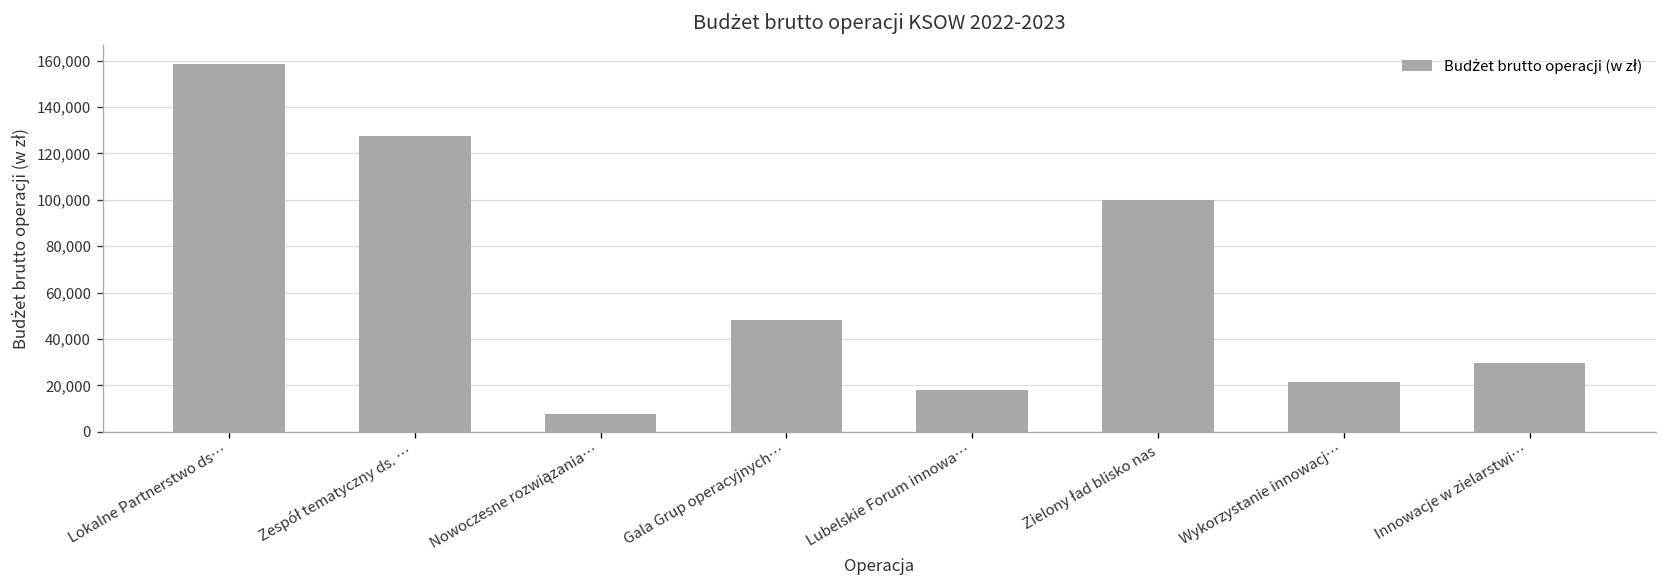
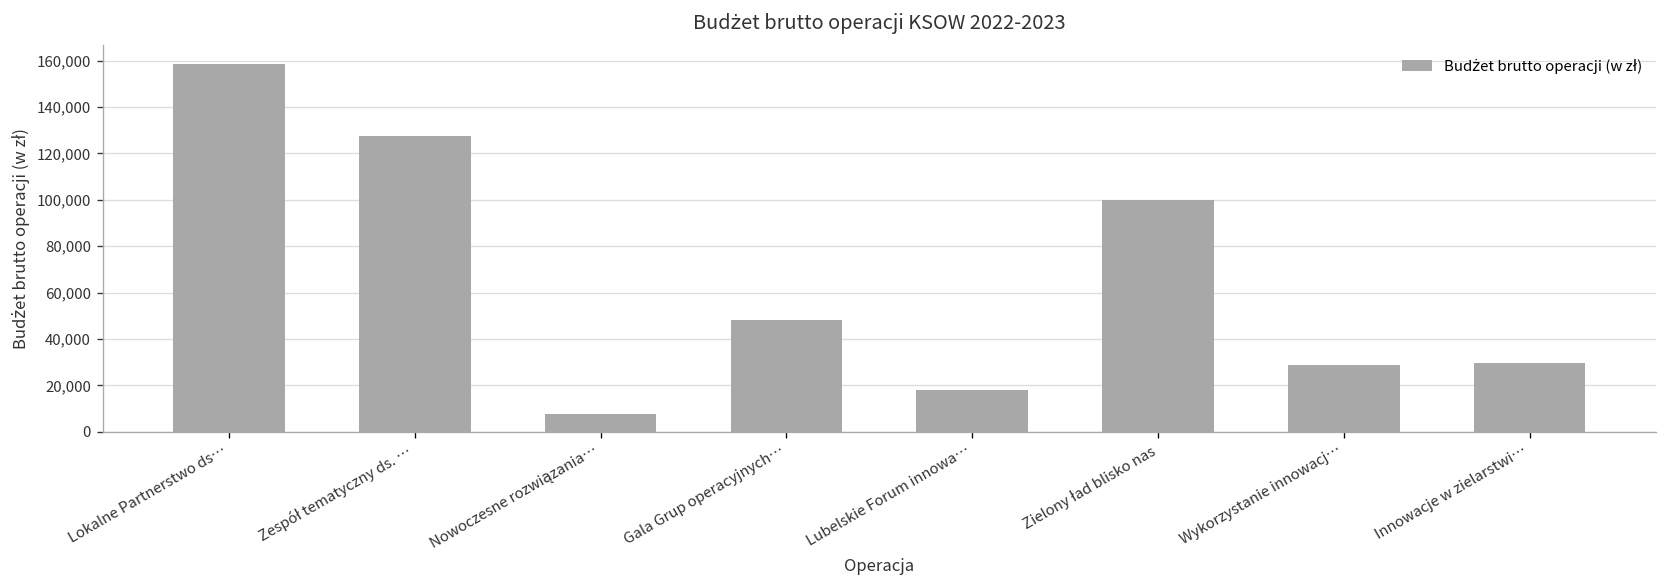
Wykorzystanie innowacj…: 22,000 -> 29,000
